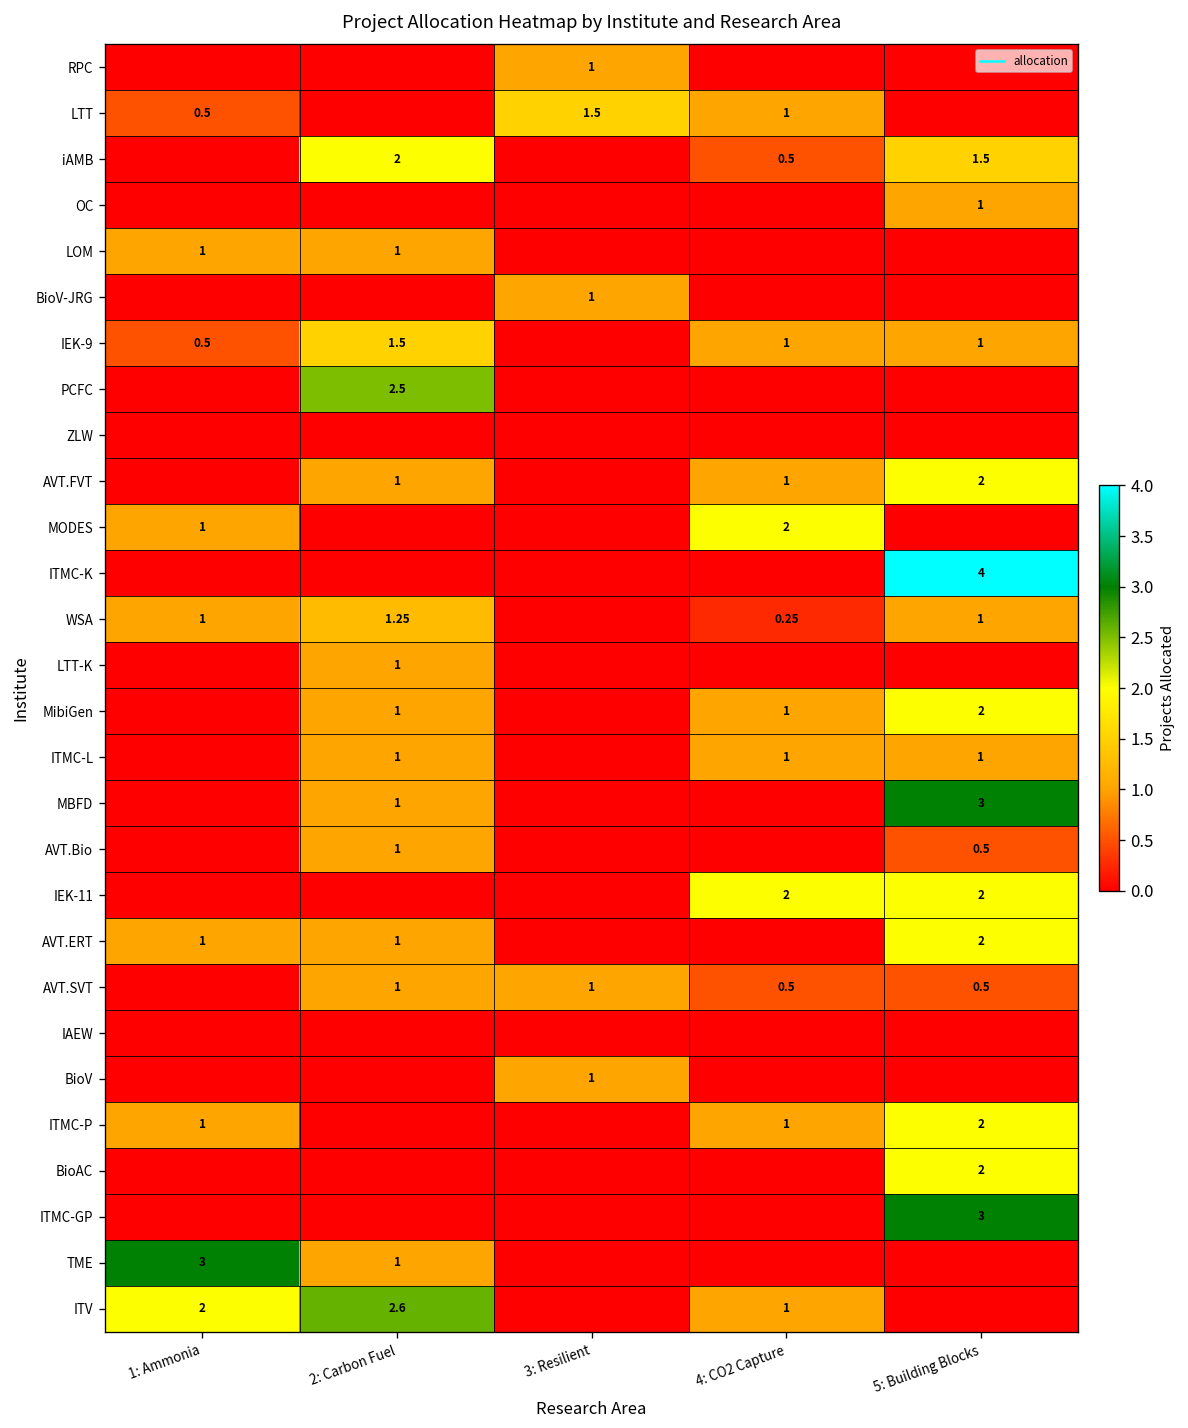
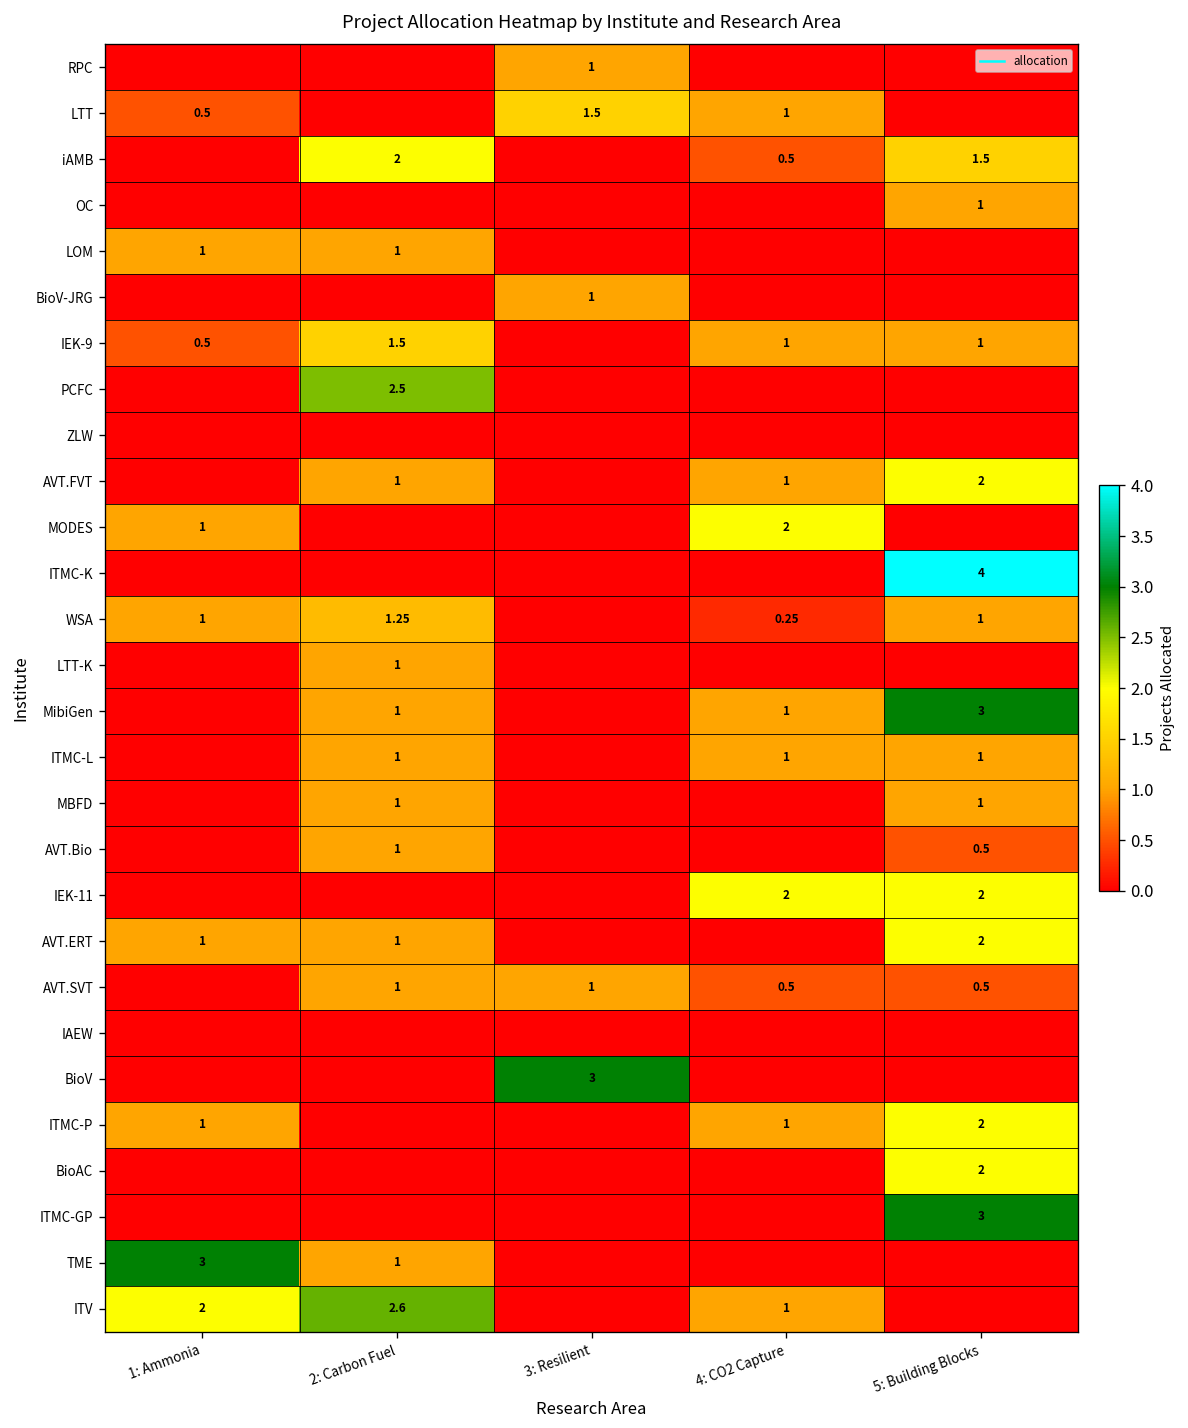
MibiGen, 5: Building Blocks: 2 -> 3
MBFD, 5: Building Blocks: 3 -> 1
BioV, 3: Resilient: 1 -> 3
